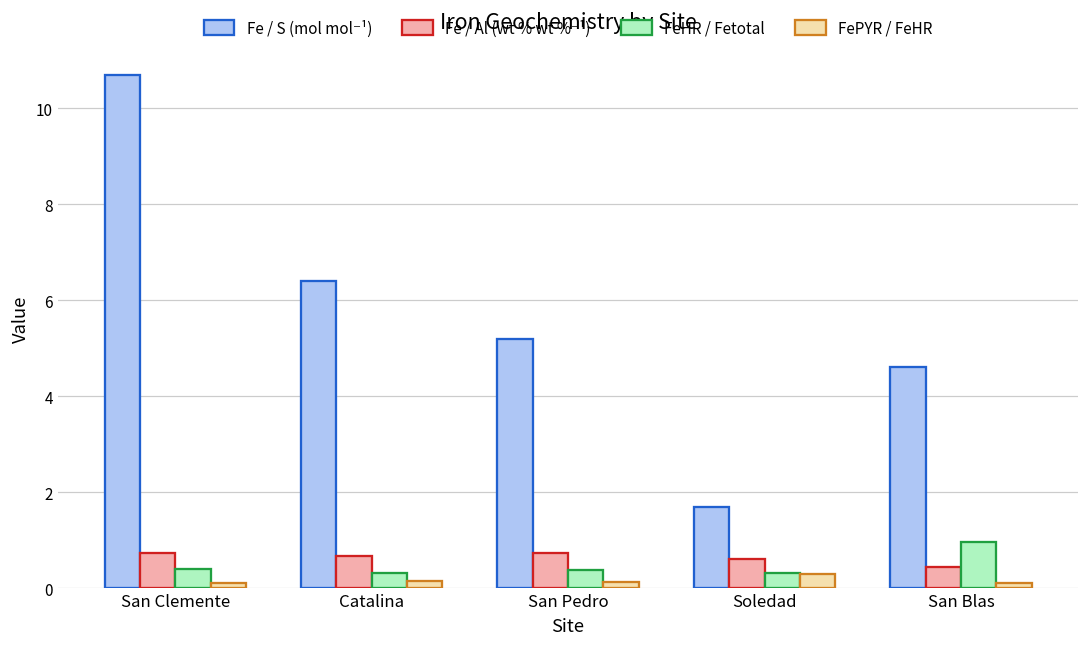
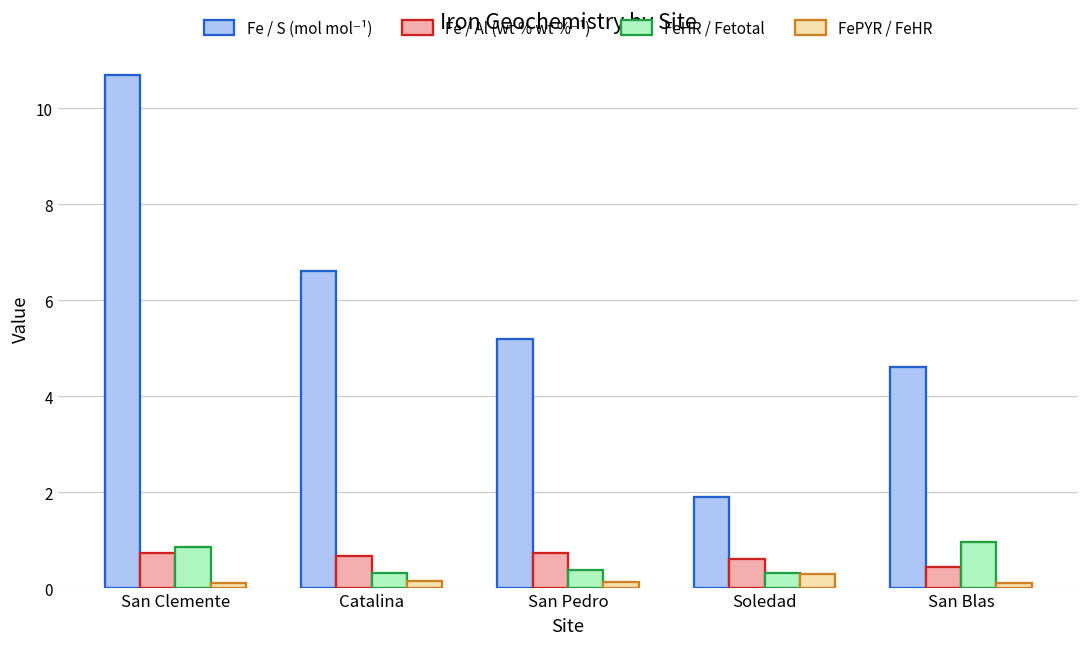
FeHR / Fetotal, San Clemente: 0.4 -> 0.9
Fe / S (mol mol⁻¹), Catalina: 6.4 -> 6.6
Fe / S (mol mol⁻¹), Soledad: 1.7 -> 1.9
